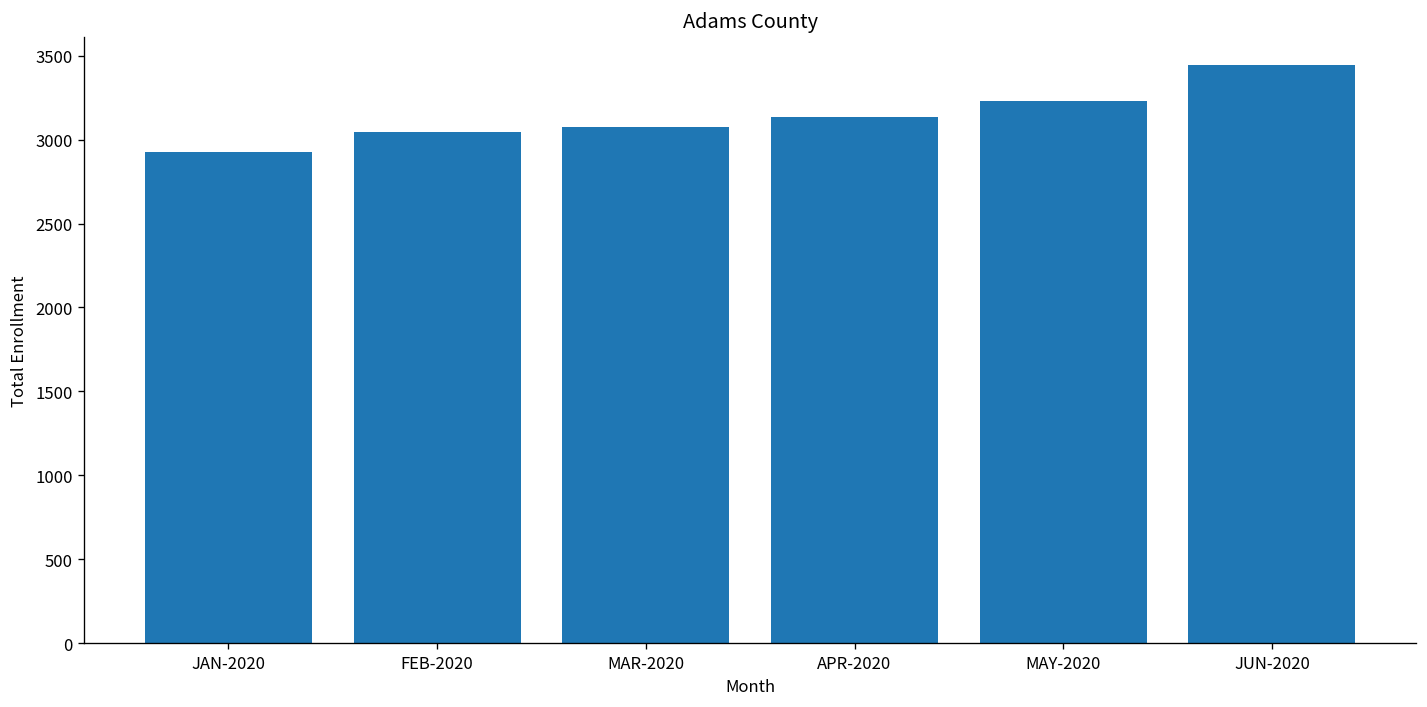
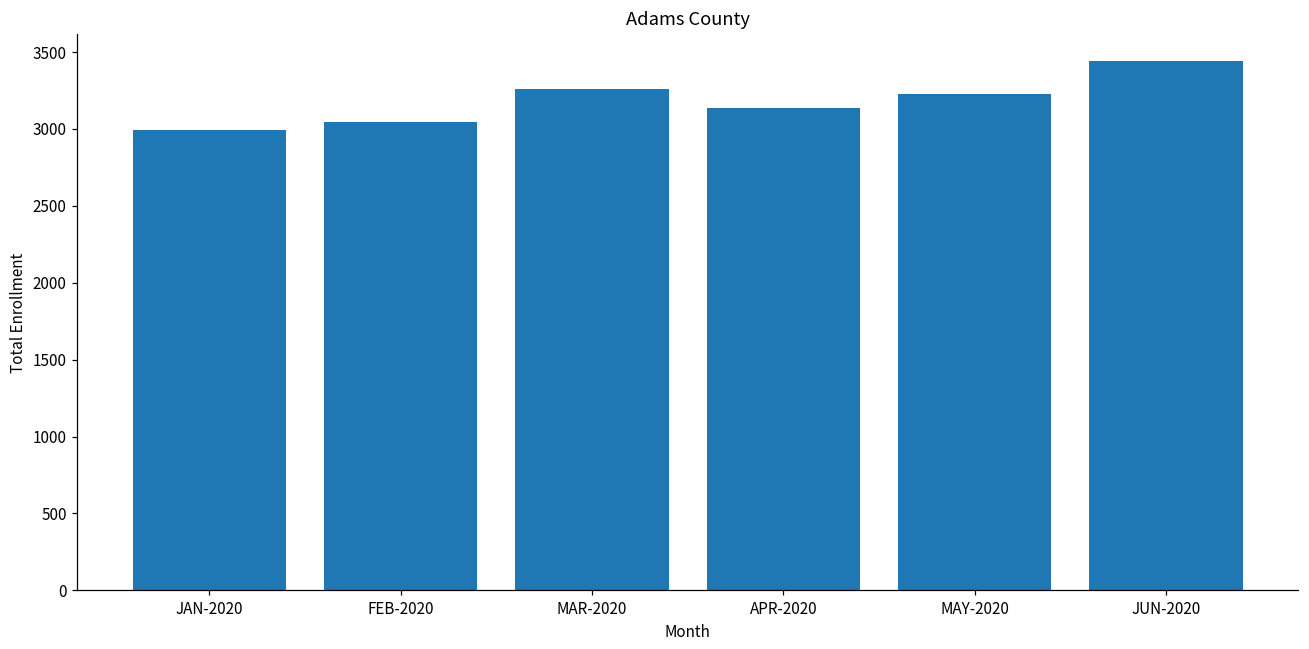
JAN-2020: 2930 -> 2990
MAR-2020: 3070 -> 3260
